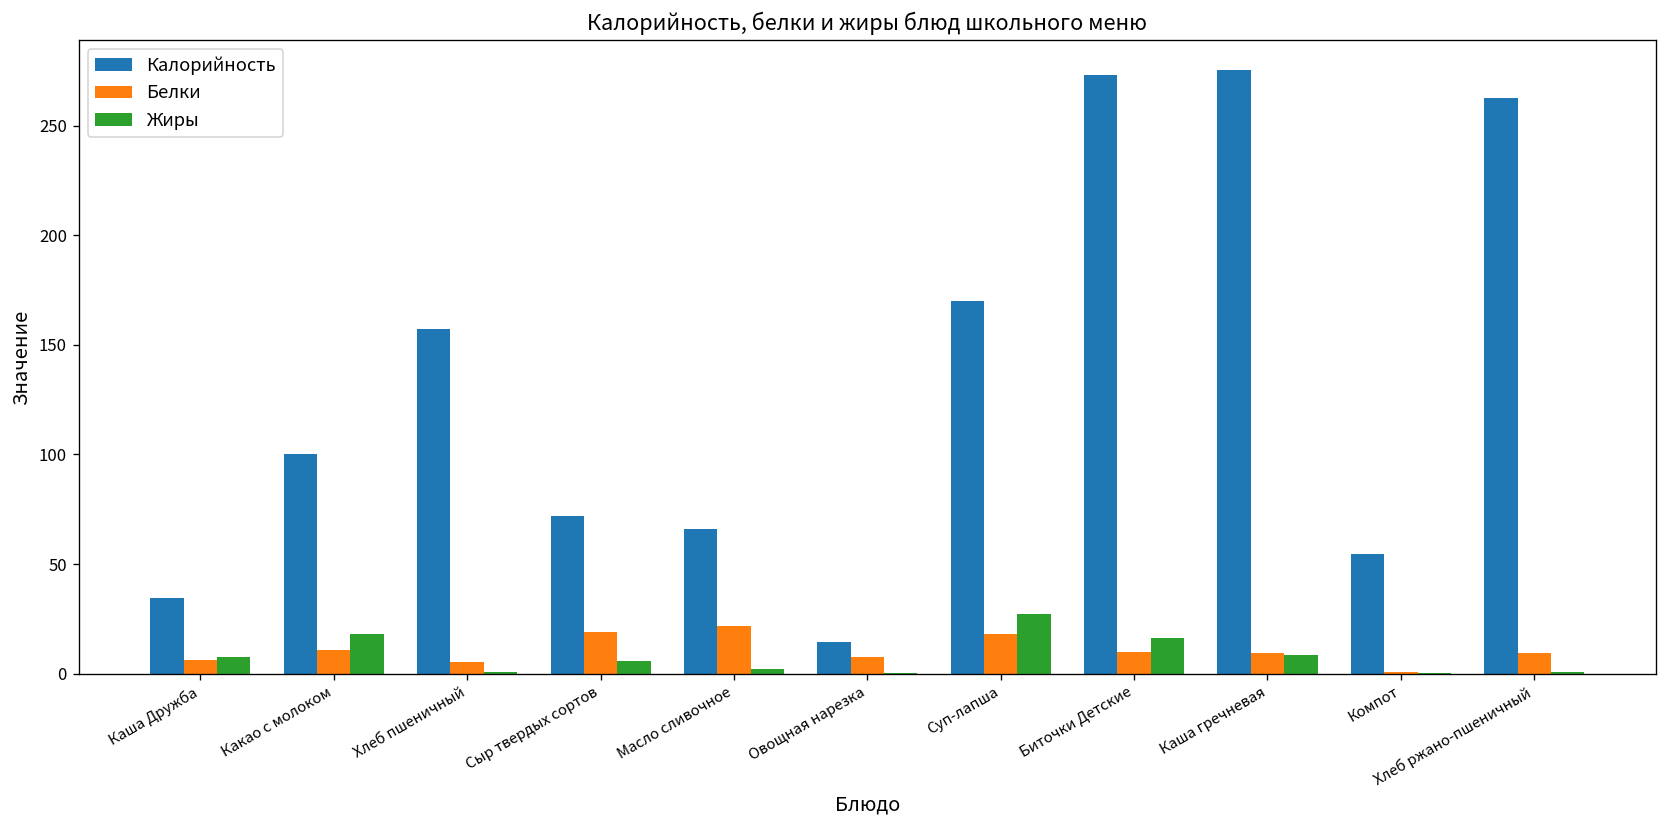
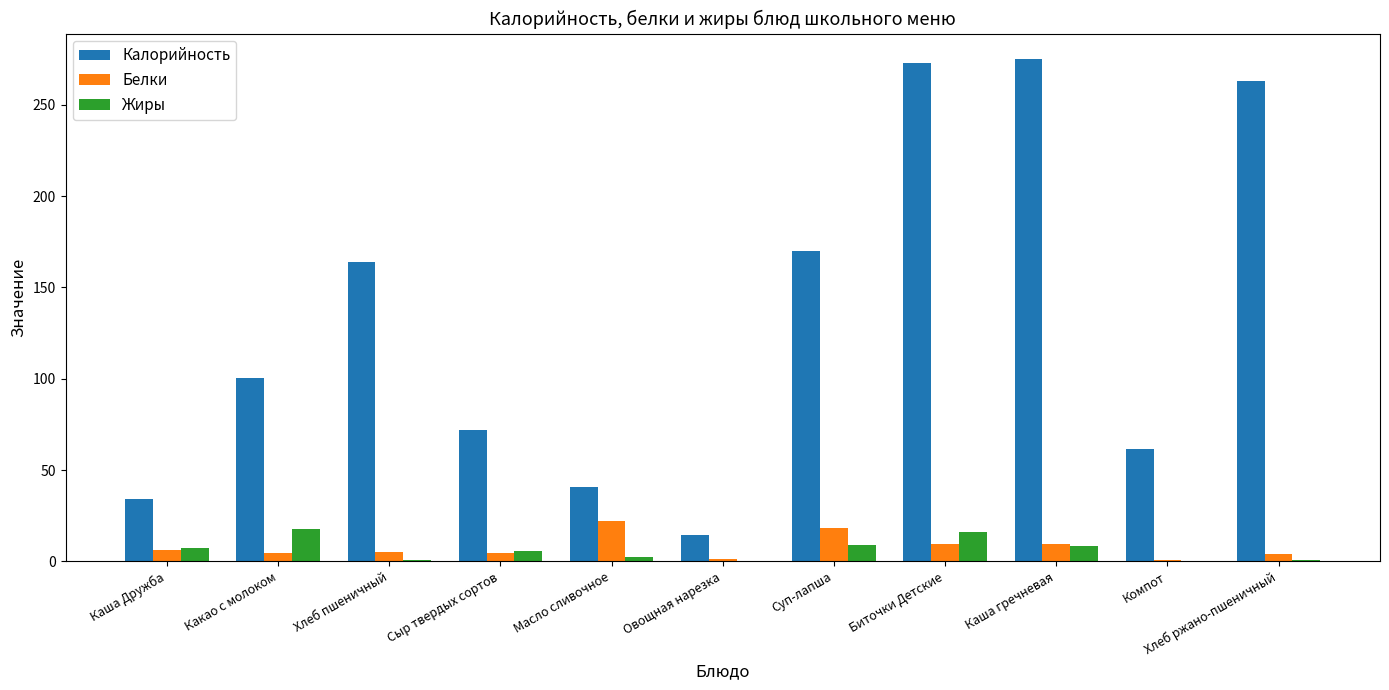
Белки, Какао с молоком: 11 -> 5
Калорийность, Хлеб пшеничный: 157 -> 164
Белки, Сыр твердых сортов: 19 -> 5
Калорийность, Масло сливочное: 66 -> 41
Белки, Овощная нарезка: 7 -> 1
Жиры, Суп-лапша: 27 -> 9
Калорийность, Компот: 55 -> 61
Белки, Хлеб ржано-пшеничный: 10 -> 4
